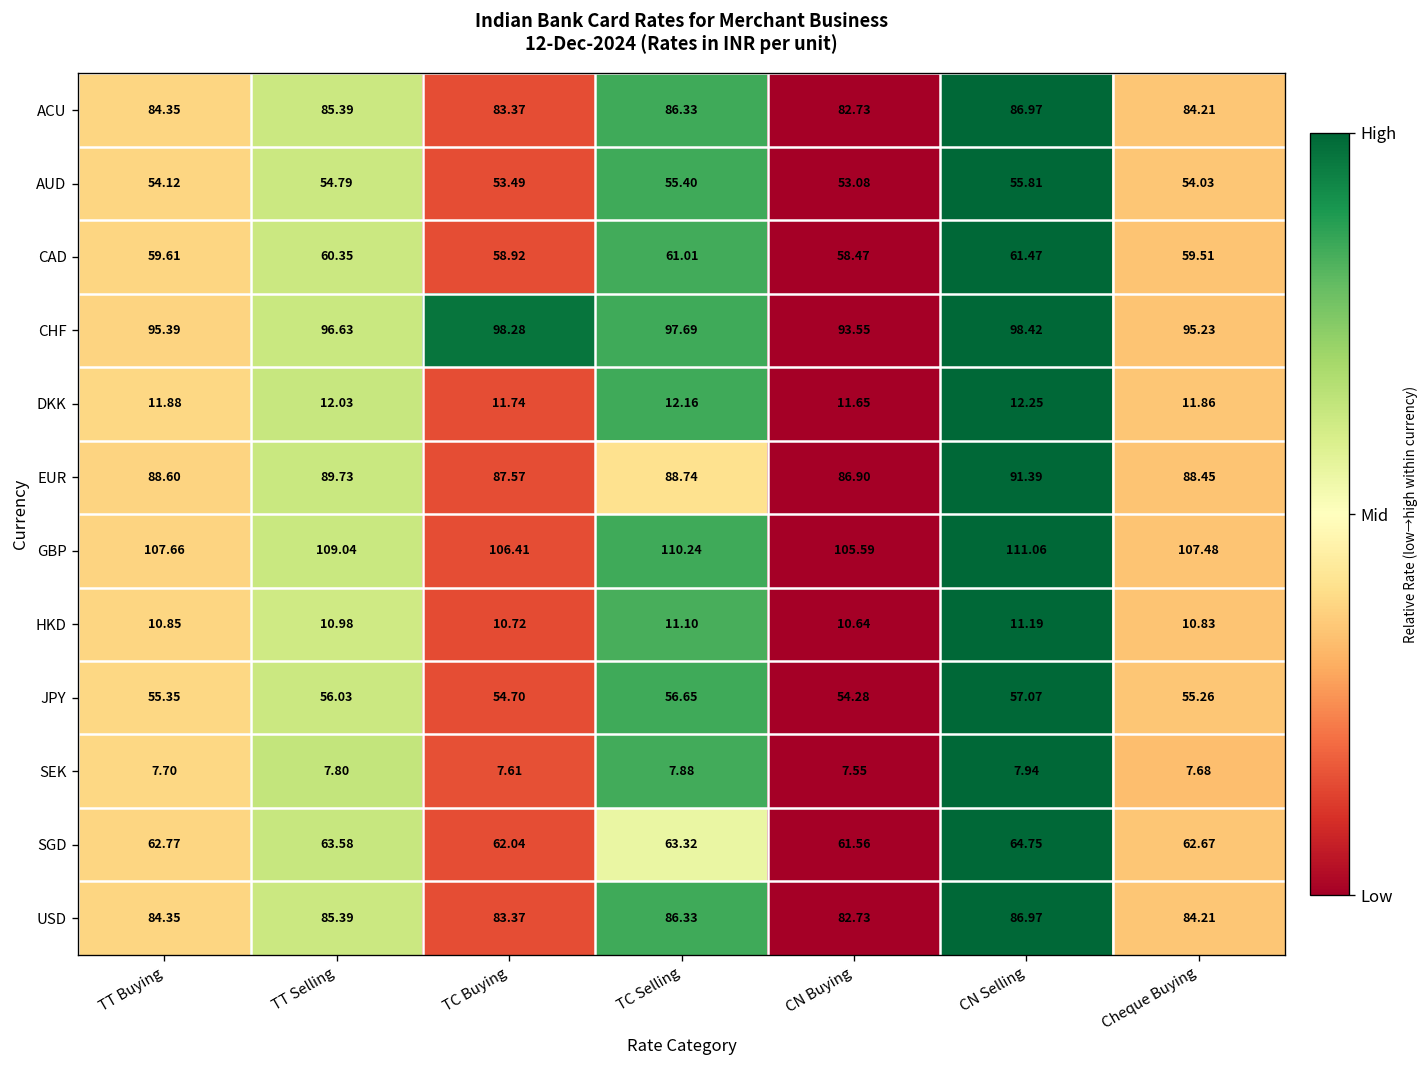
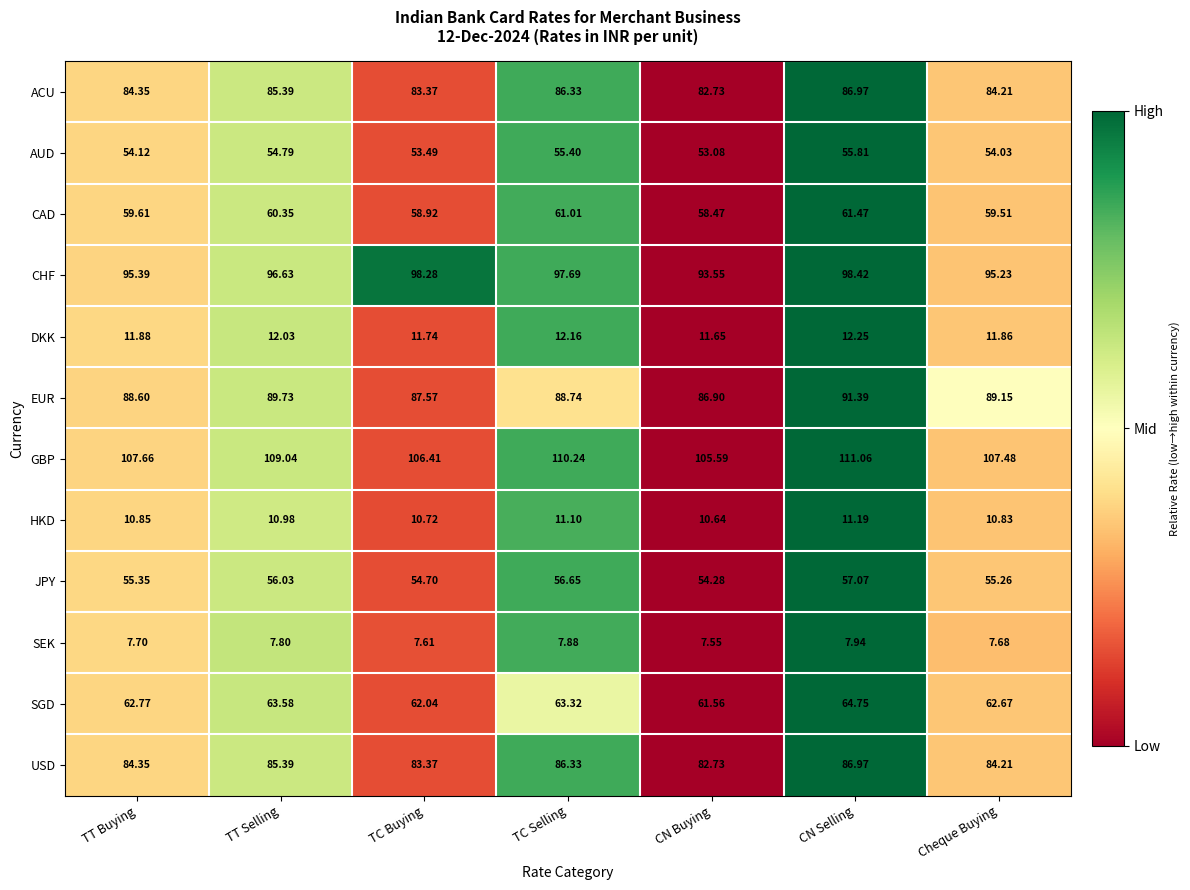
EUR, Cheque Buying: 88.45 -> 89.15
